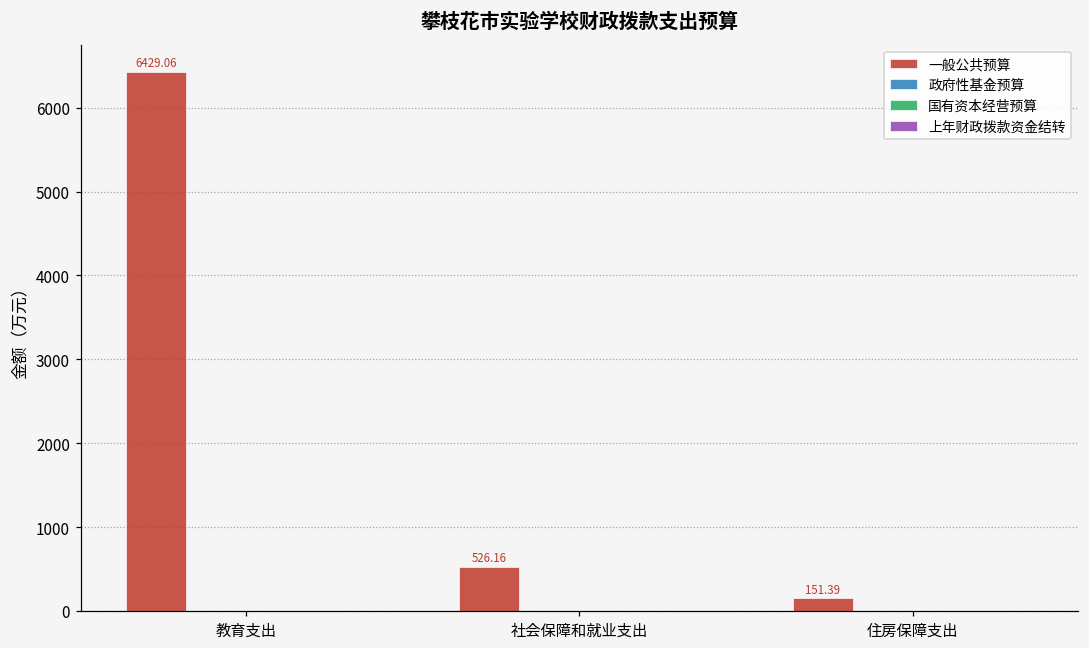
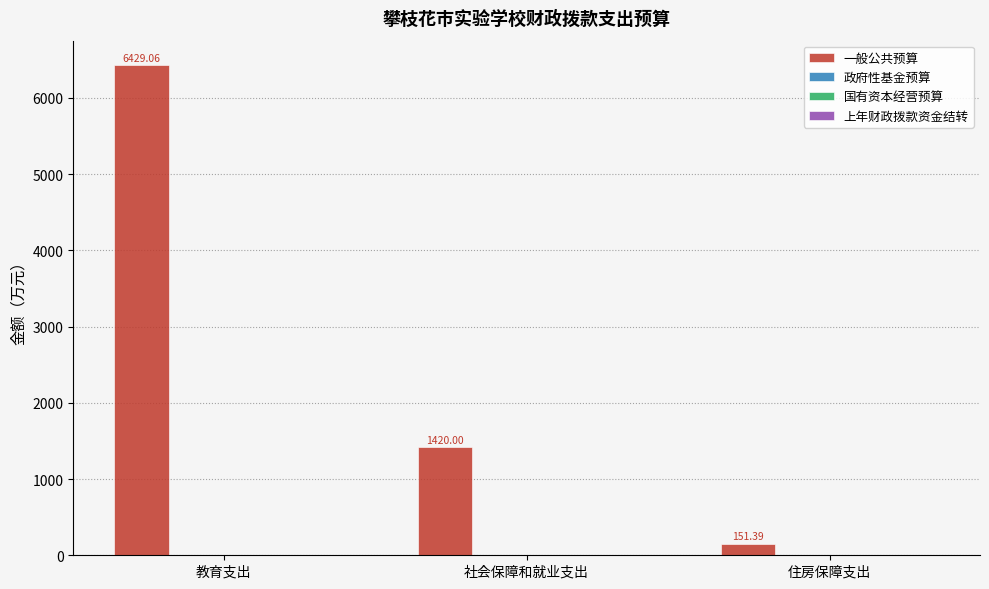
一般公共预算, 社会保障和就业支出: 526.16 -> 1420.00
